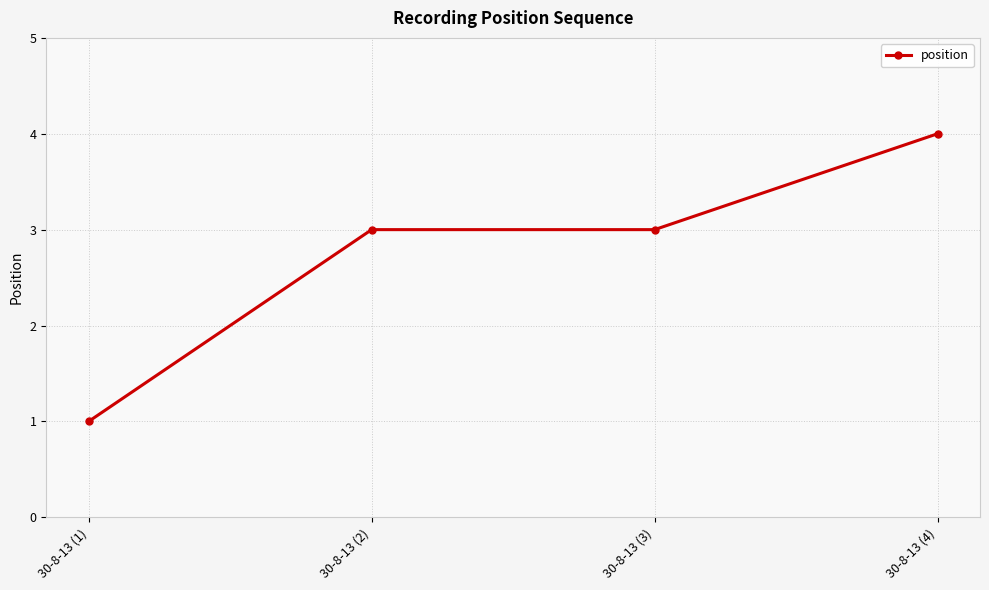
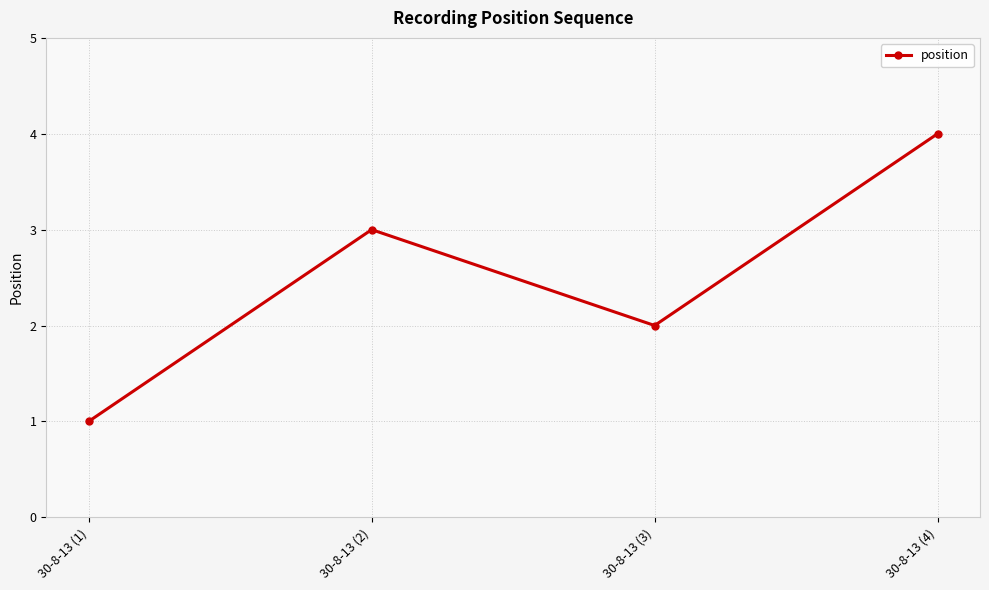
30-8-13 (3): 3 -> 2
